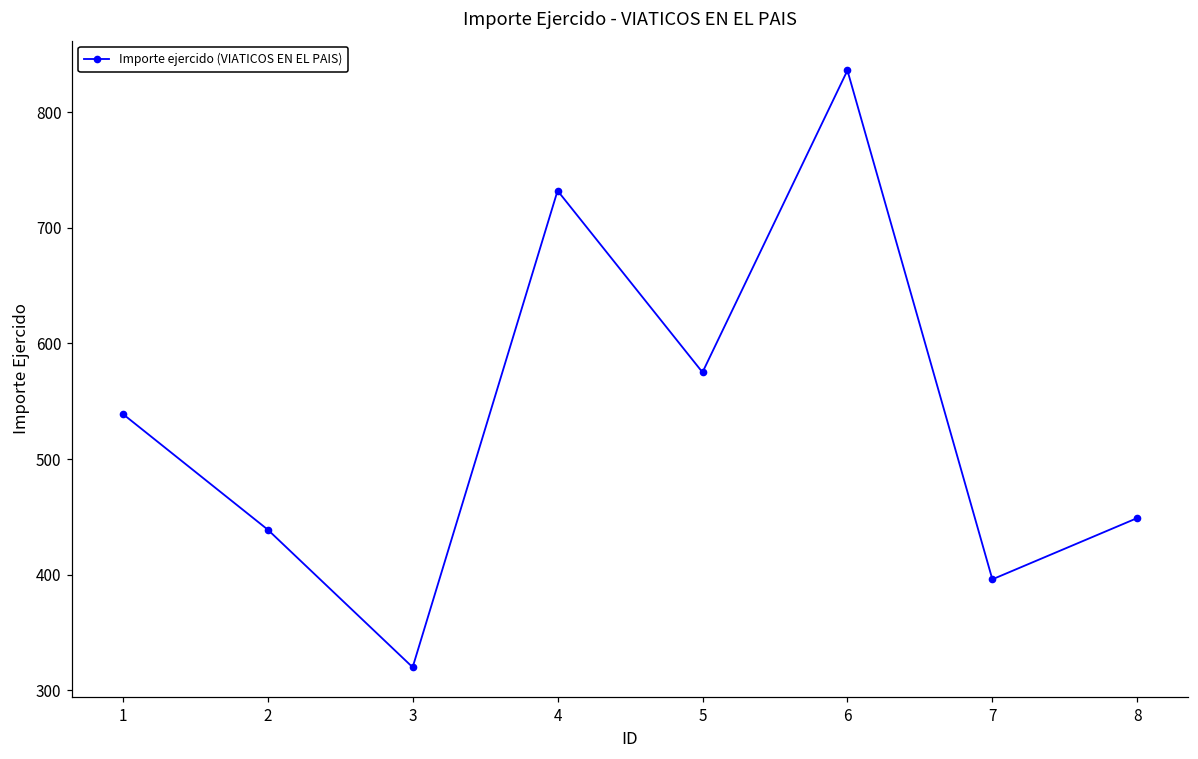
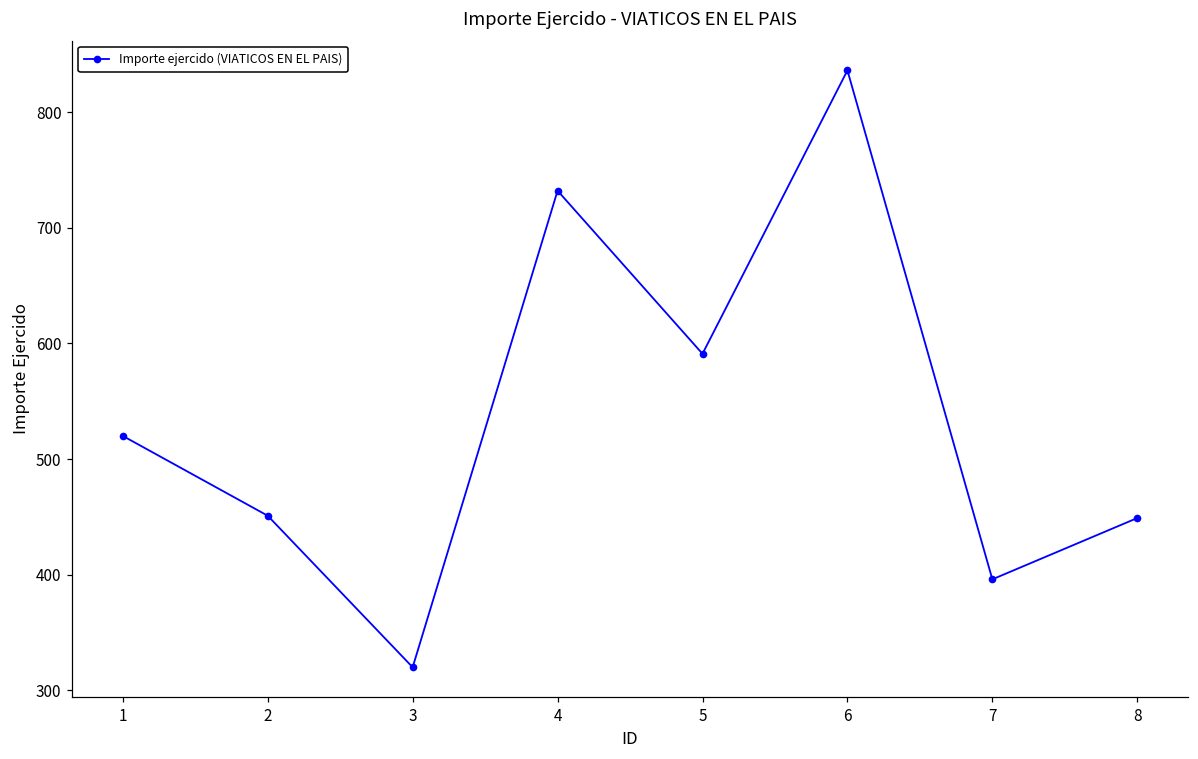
1: 539 -> 520
2: 439 -> 451
5: 575 -> 591
